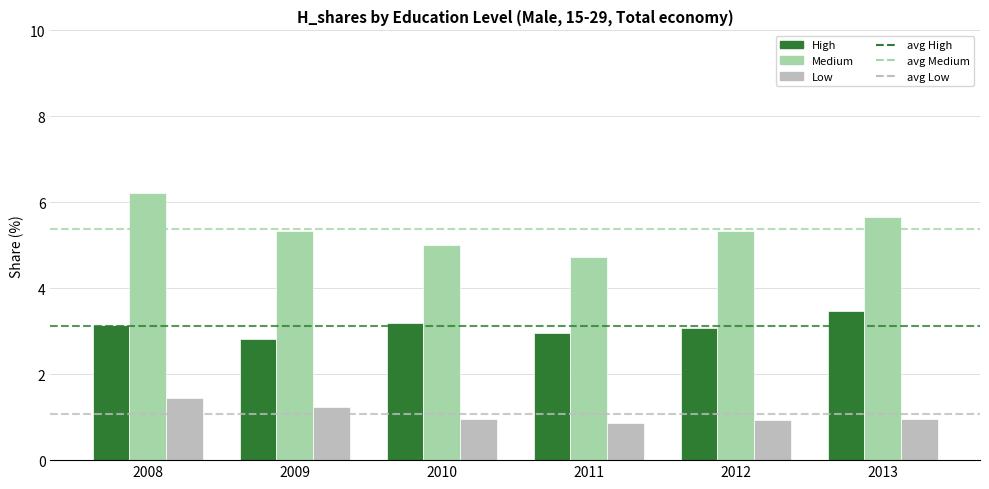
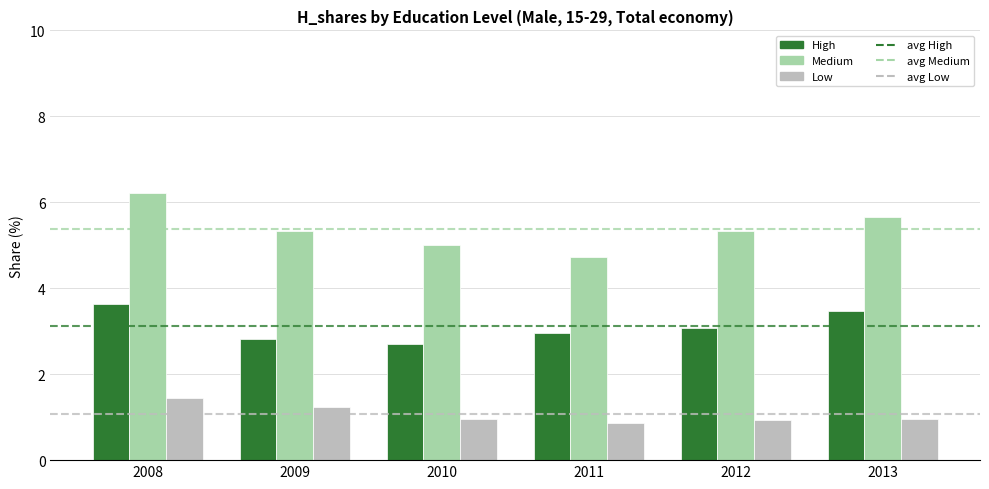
High, 2008: 3.1 -> 3.6
High, 2010: 3.2 -> 2.7
